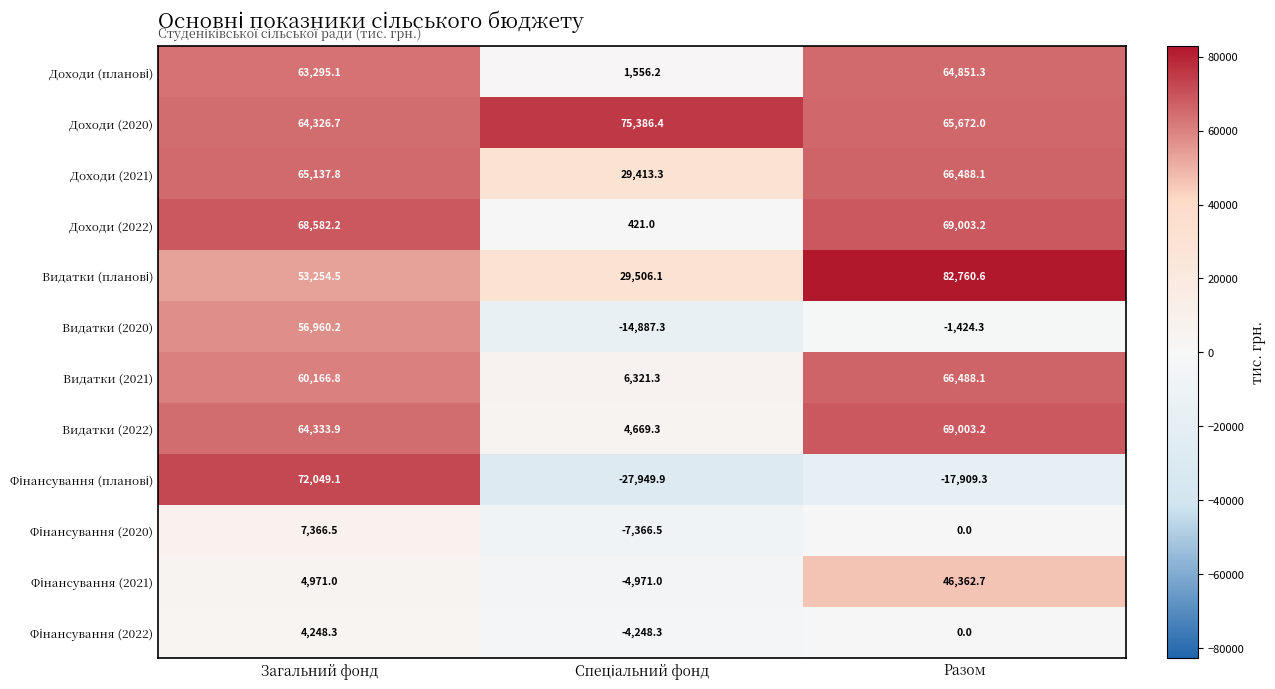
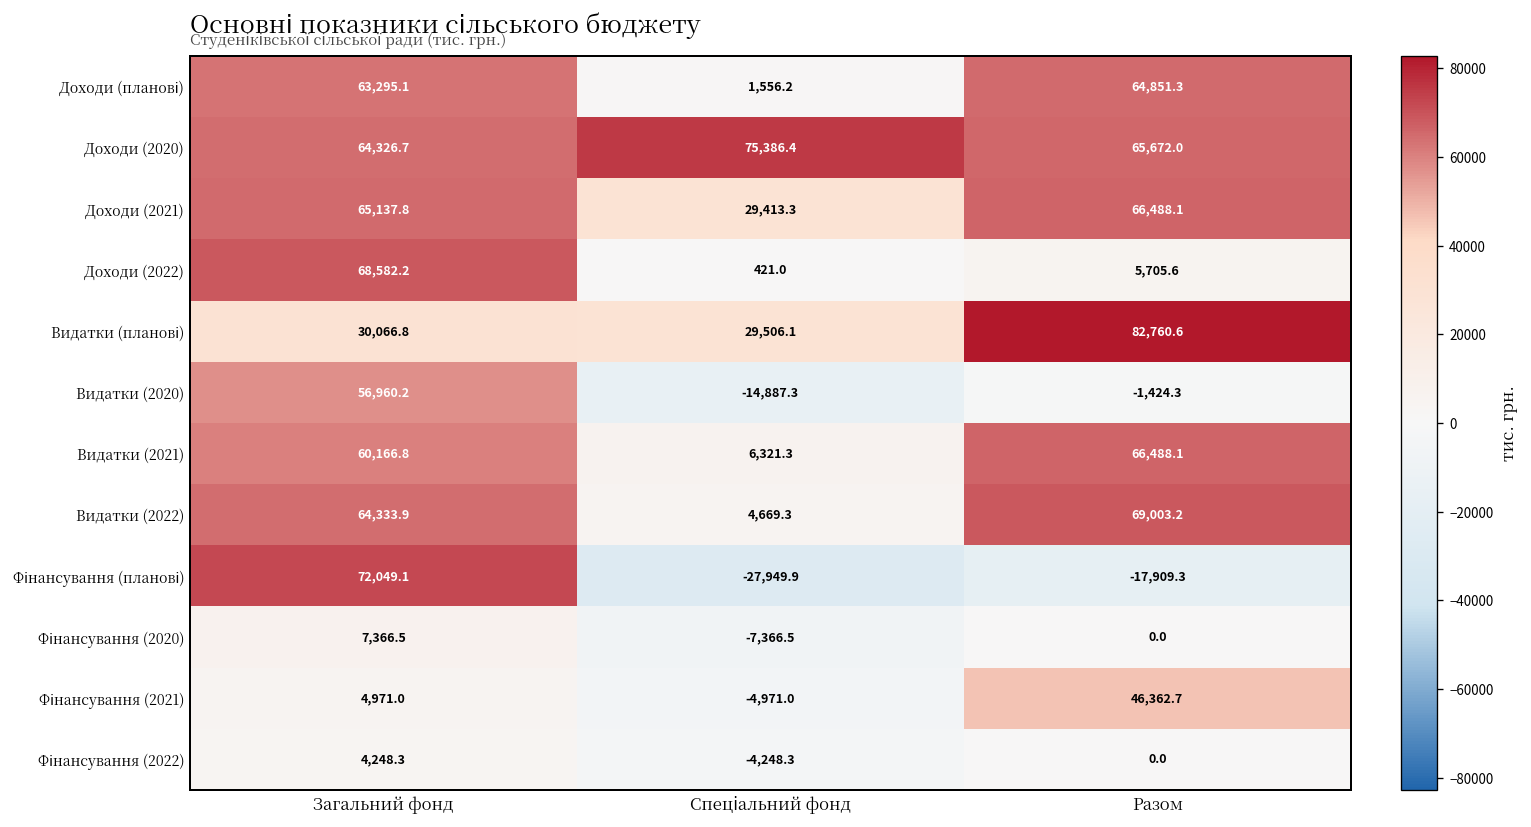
Доходи (2022), Разом: 69,003.2 -> 5,705.6
Видатки (планові), Загальний фонд: 53,254.5 -> 30,066.8
